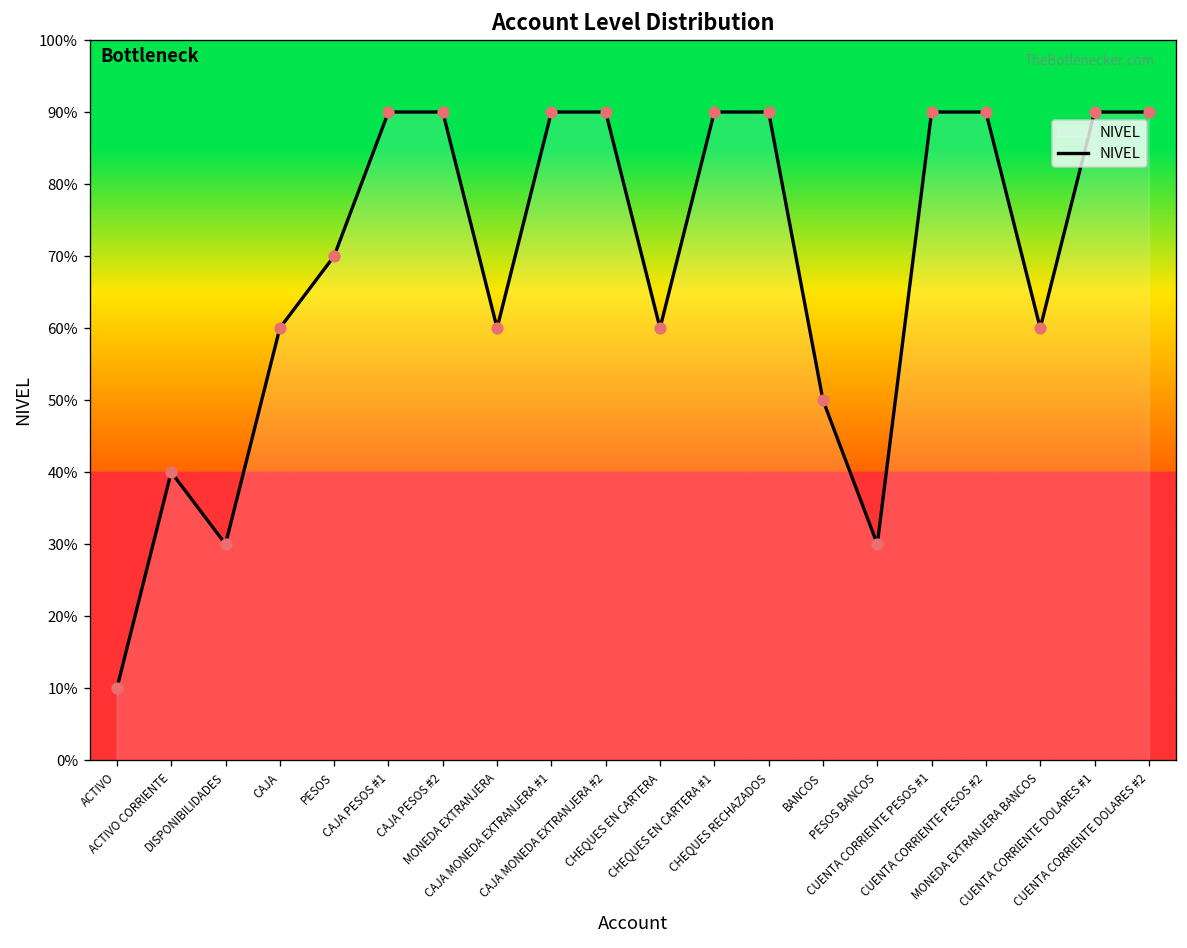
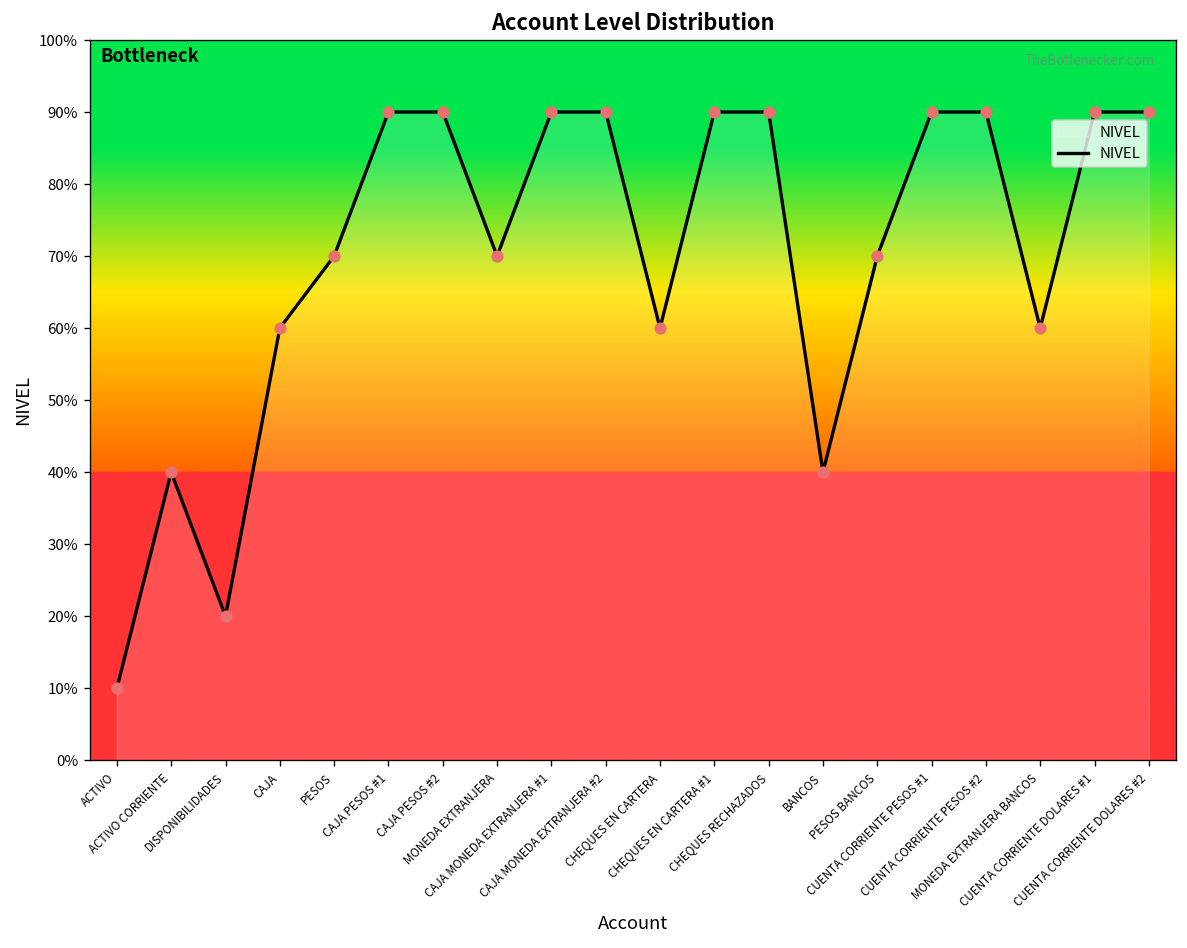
DISPONIBILIDADES: 30% -> 20%
MONEDA EXTRANJERA: 60% -> 70%
BANCOS: 50% -> 40%
PESOS BANCOS: 30% -> 70%
